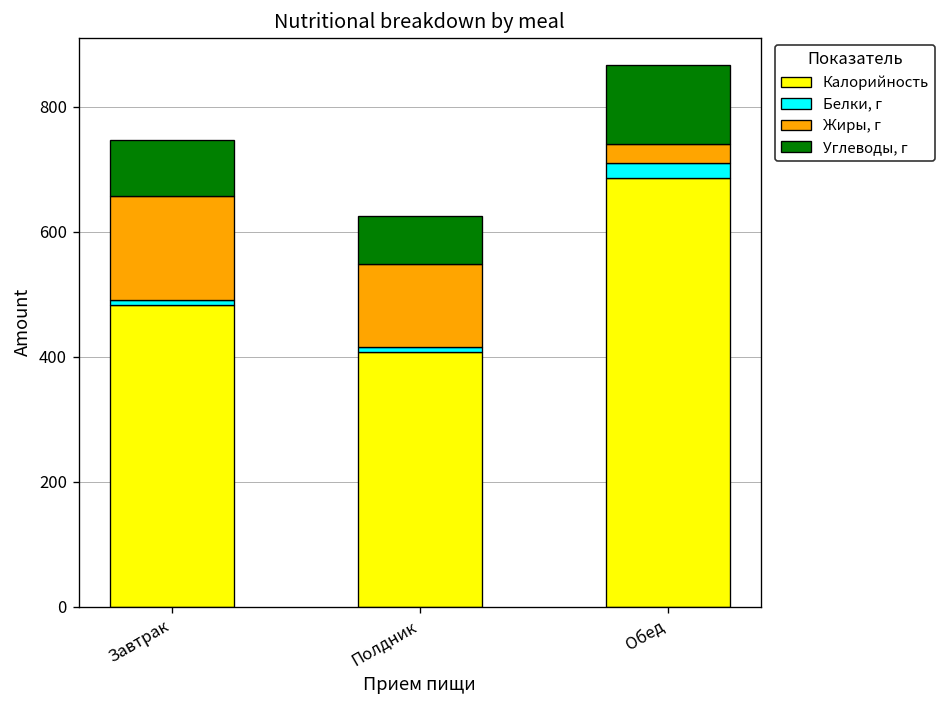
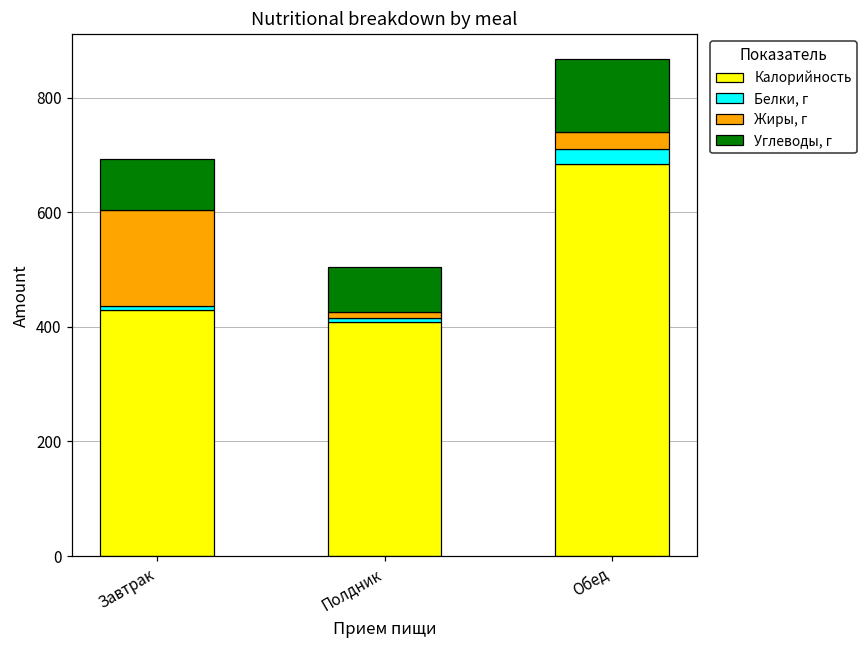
Калорийность, Завтрак: 480 -> 430
Жиры, г, Полдник: 130 -> 10
